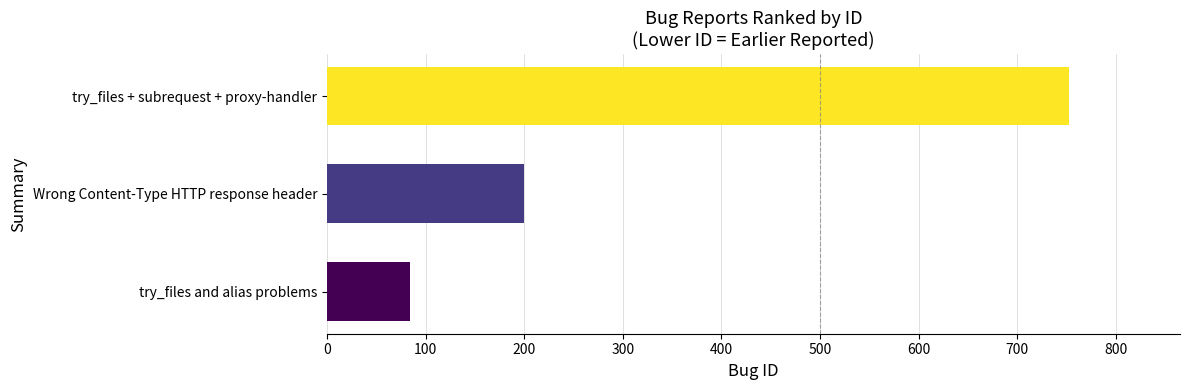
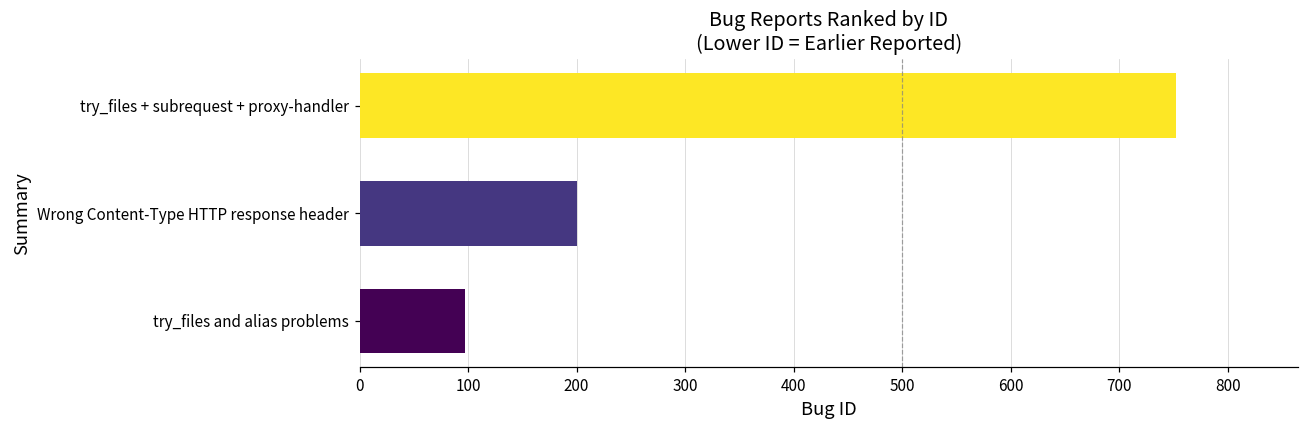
try_files and alias problems: 80 -> 100
